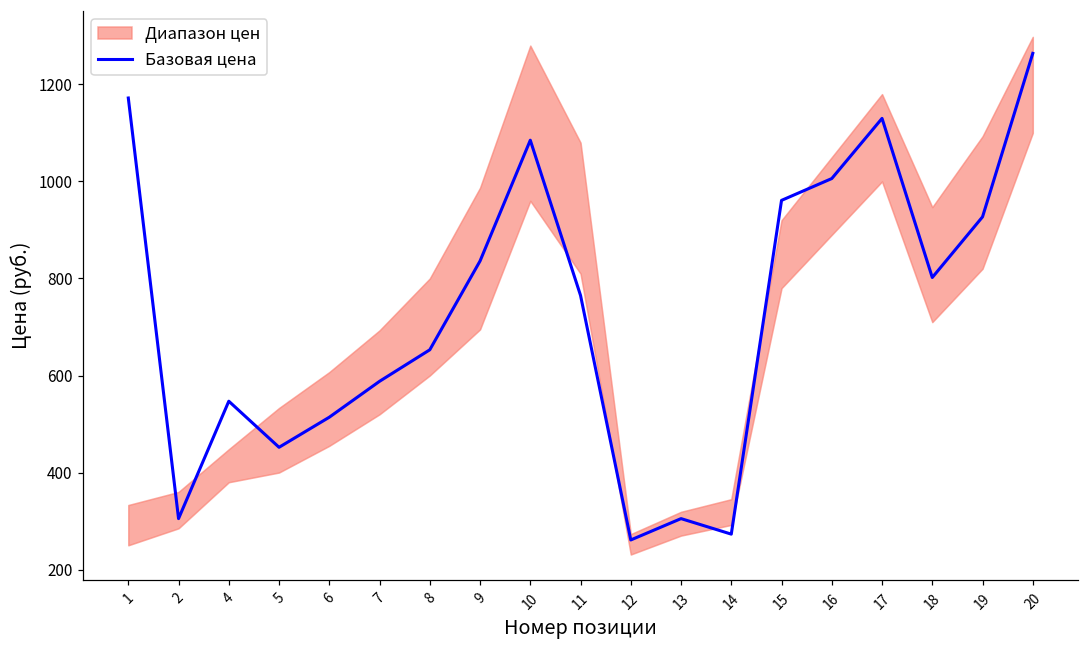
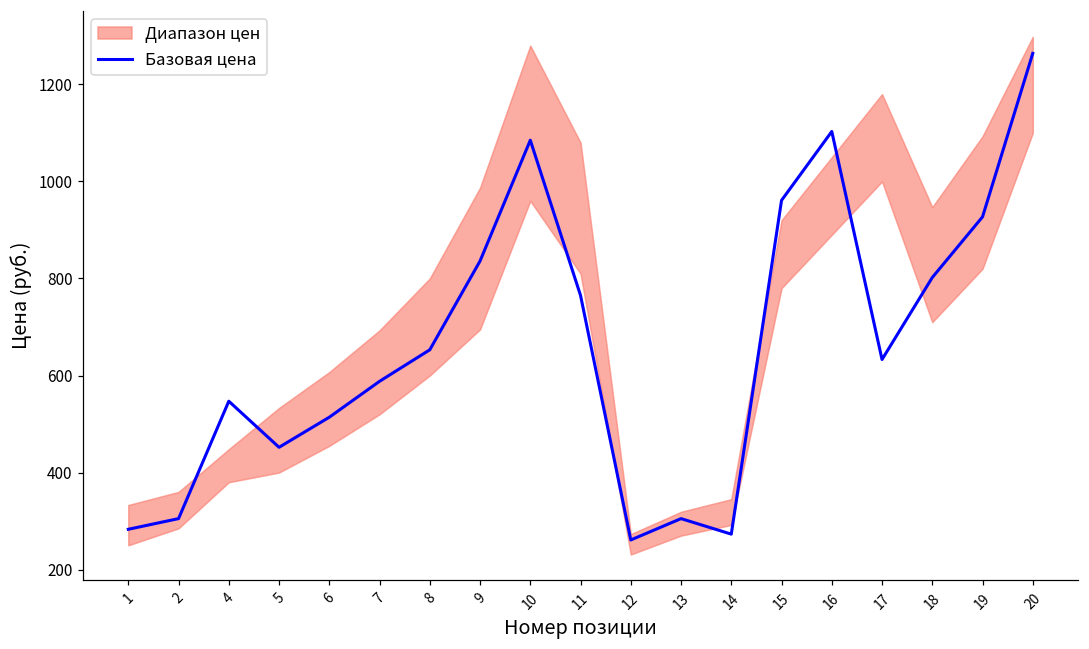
Базовая цена, 1: 1170 -> 280
Базовая цена, 16: 1010 -> 1100
Базовая цена, 17: 1130 -> 630
